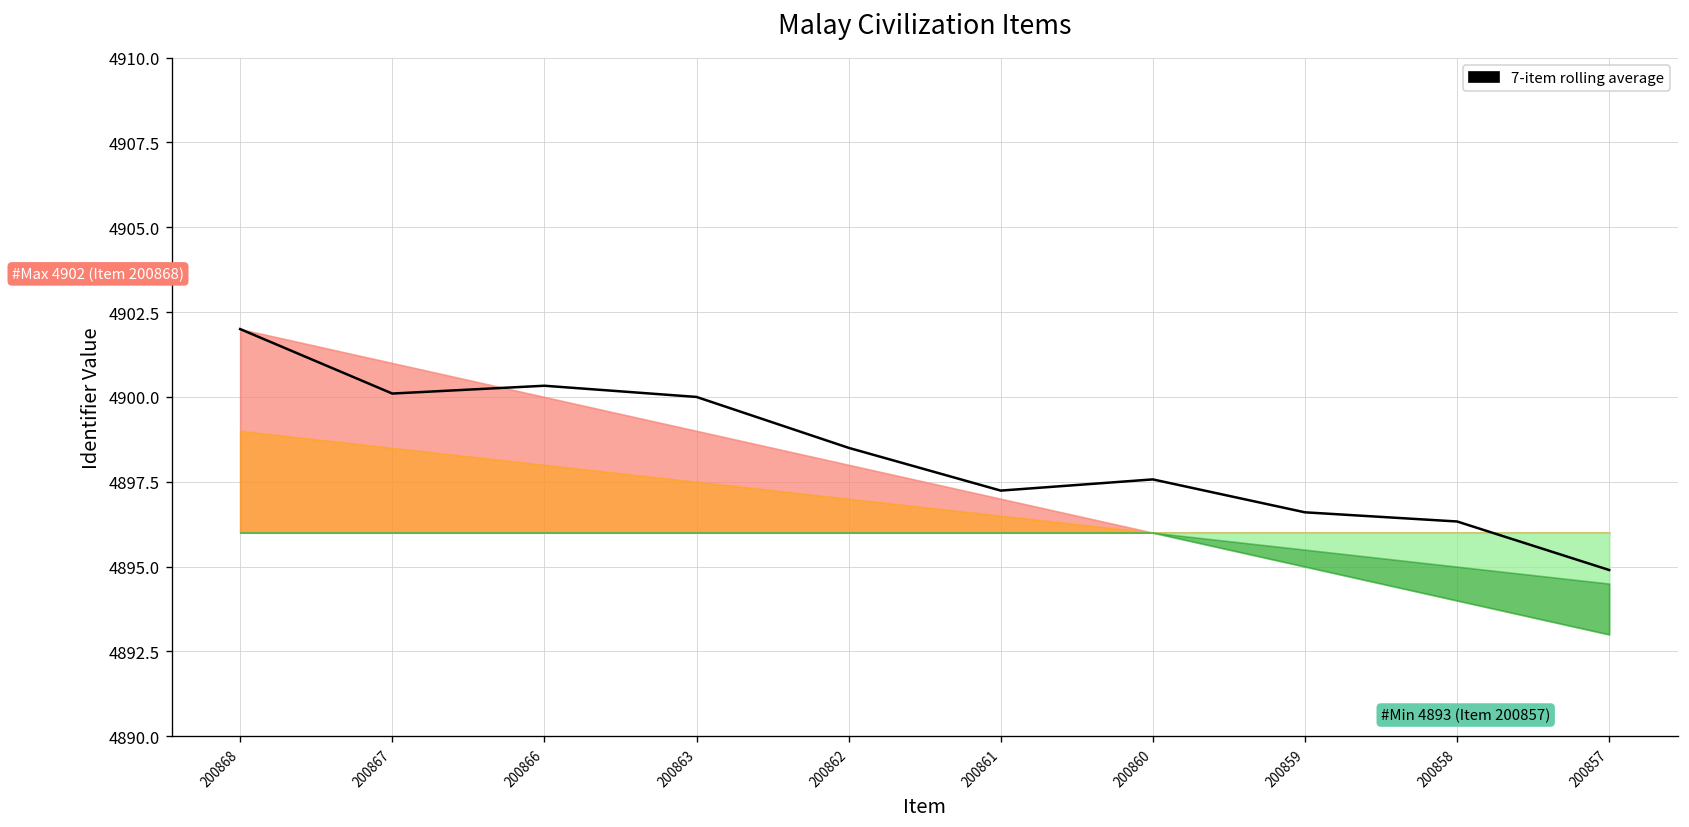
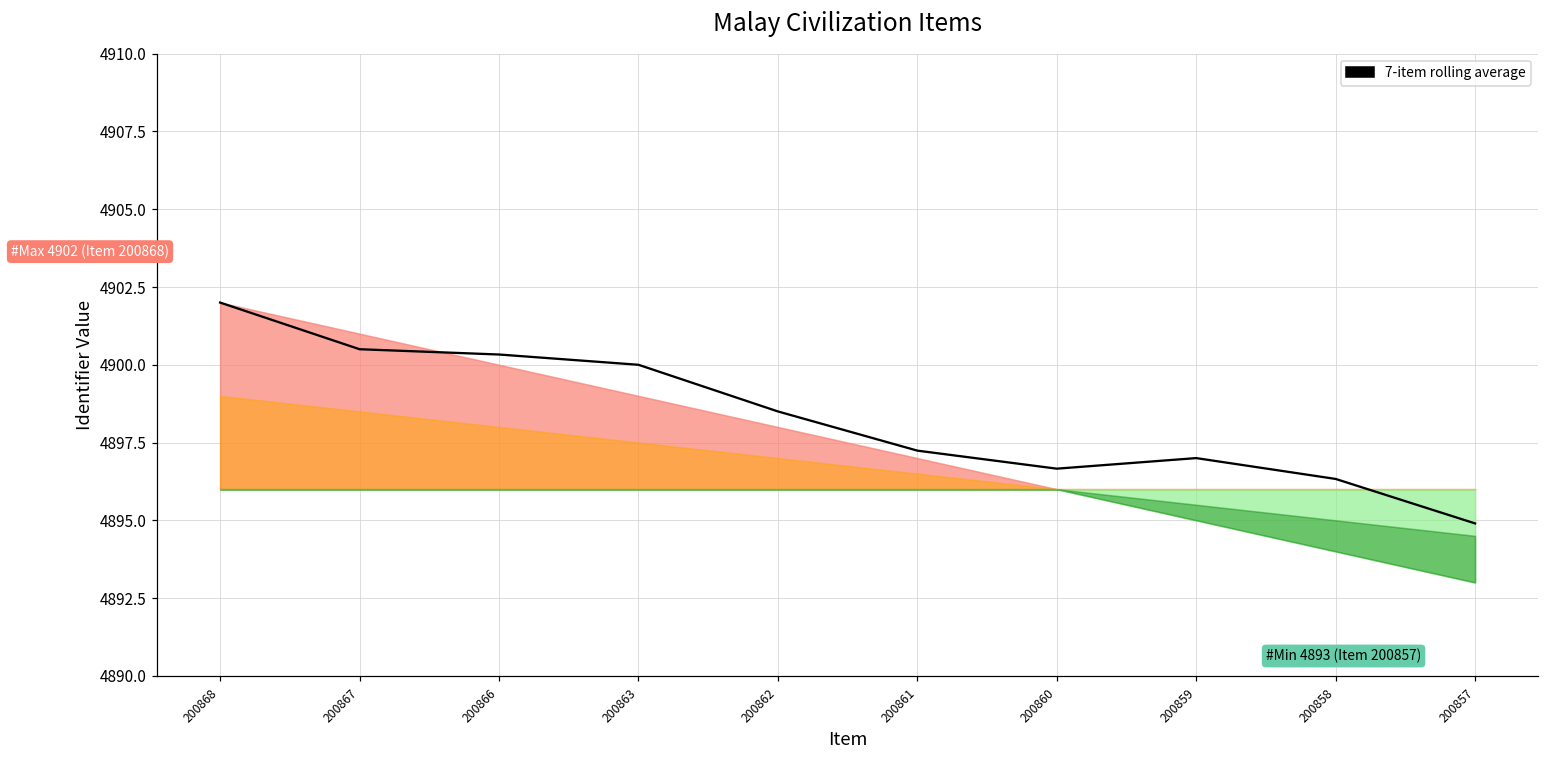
7-item rolling average, 200867: 4900.1 -> 4900.5
7-item rolling average, 200860: 4897.6 -> 4896.7
7-item rolling average, 200859: 4896.6 -> 4897.0
